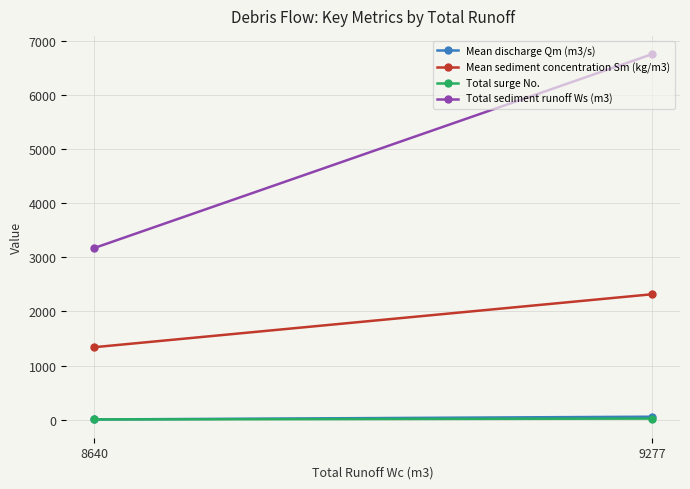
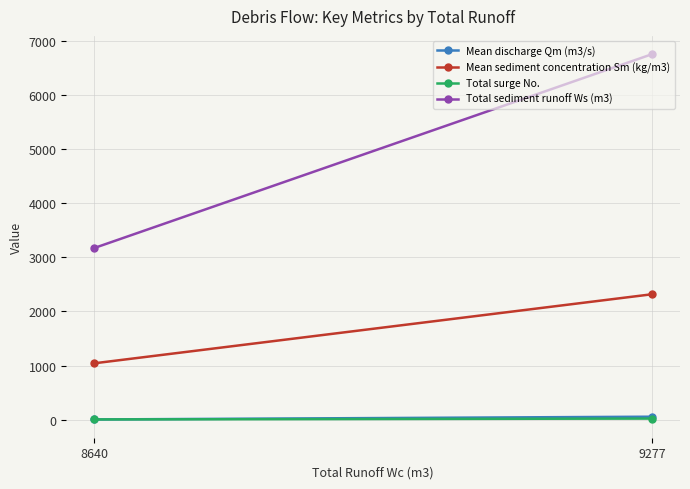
Mean sediment concentration Sm (kg/m3), 8640: 1300 -> 1000
